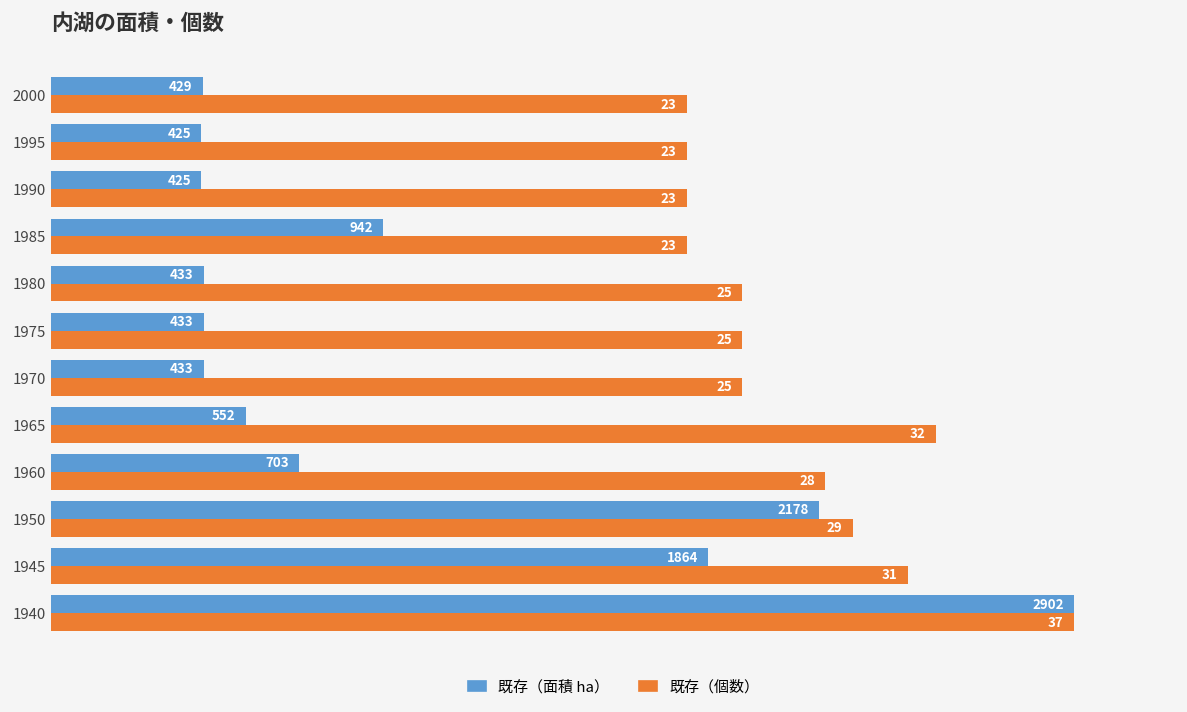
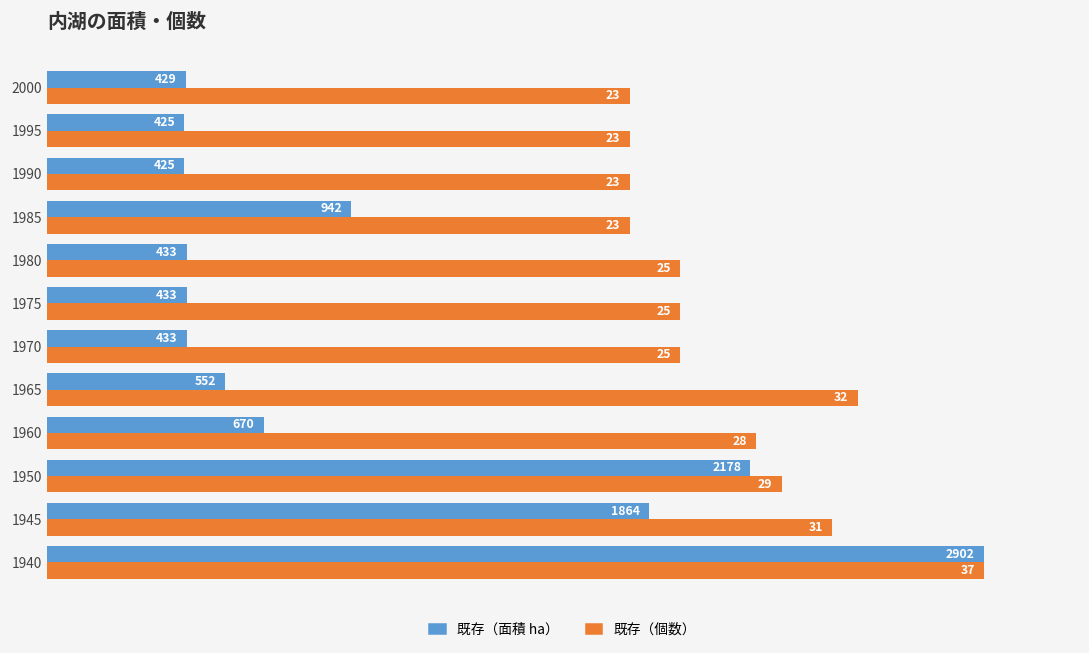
既存（面積 ha）, 1960: 703 -> 670
